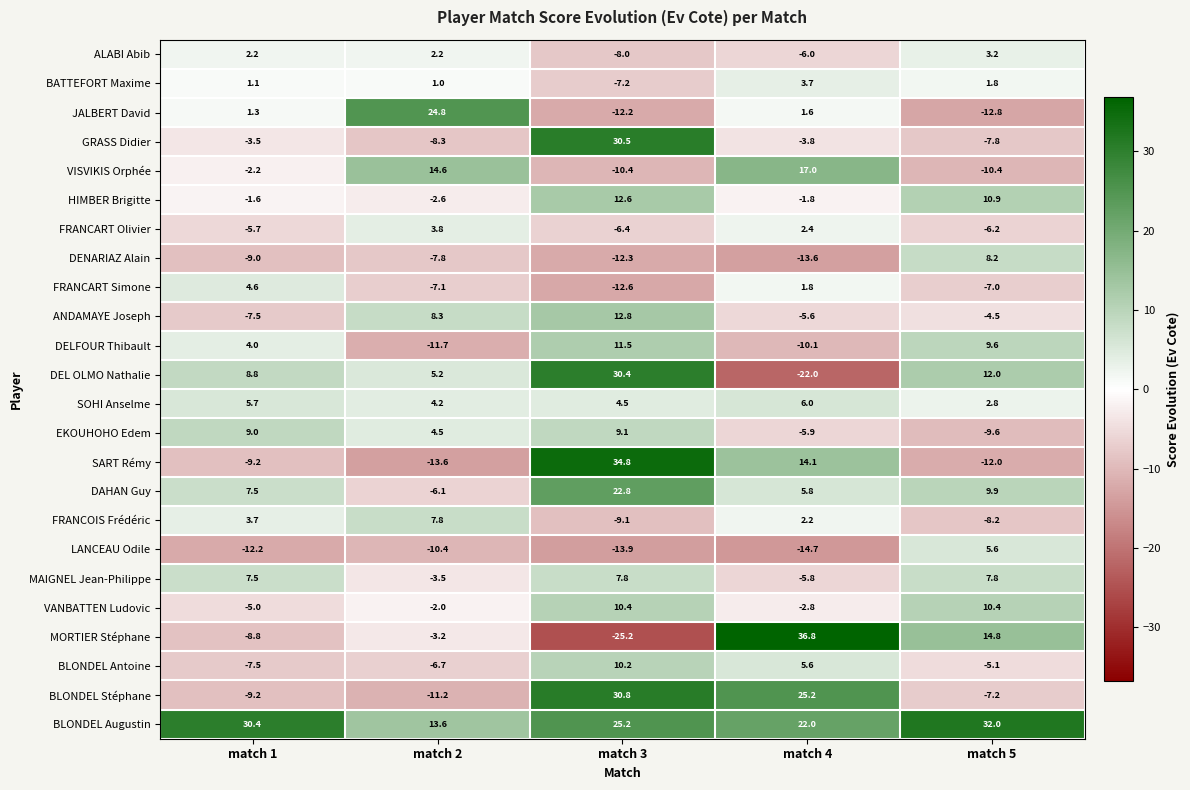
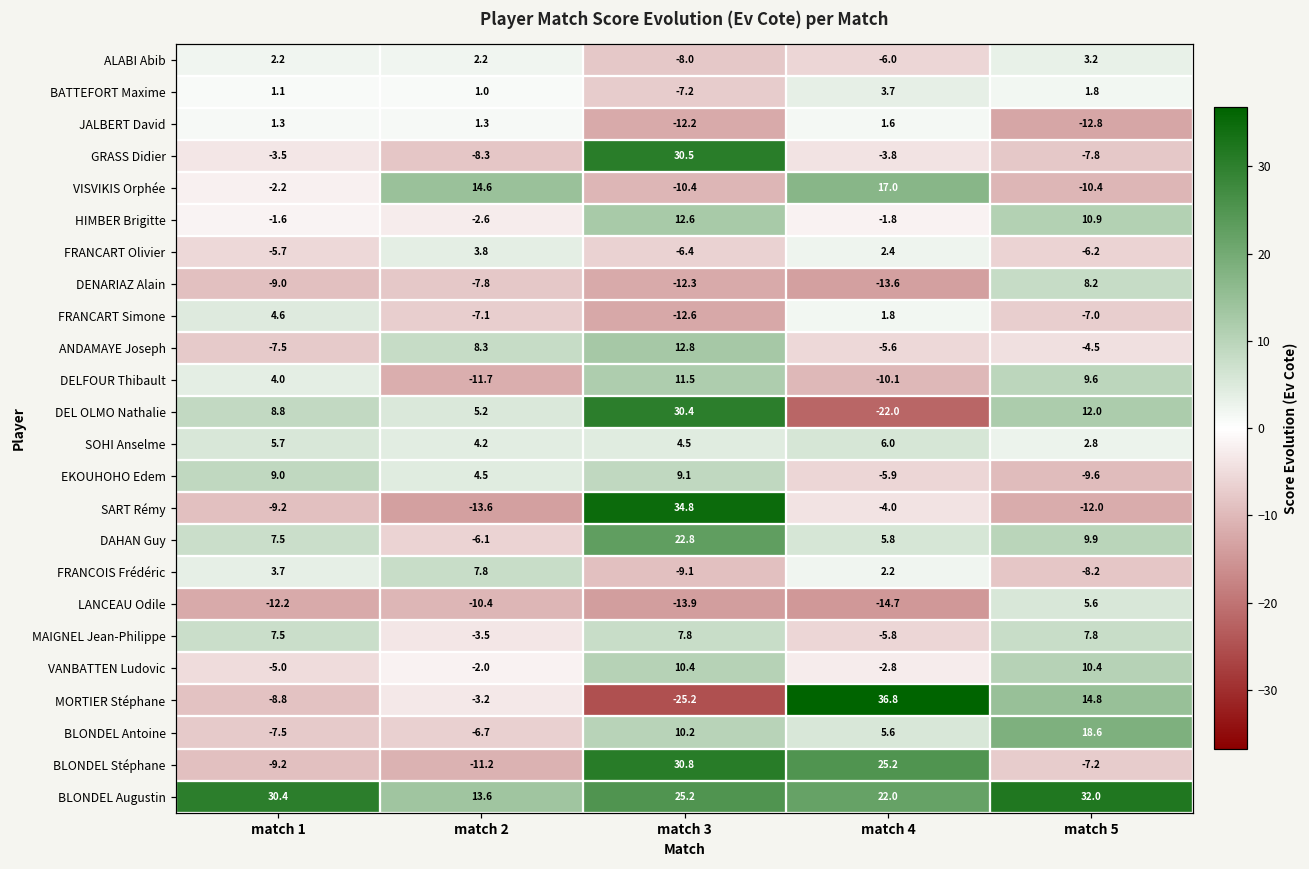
JALBERT David, match 2: 24.8 -> 1.3
SART Rémy, match 4: 14.1 -> -4.0
BLONDEL Antoine, match 5: -5.1 -> 18.6
